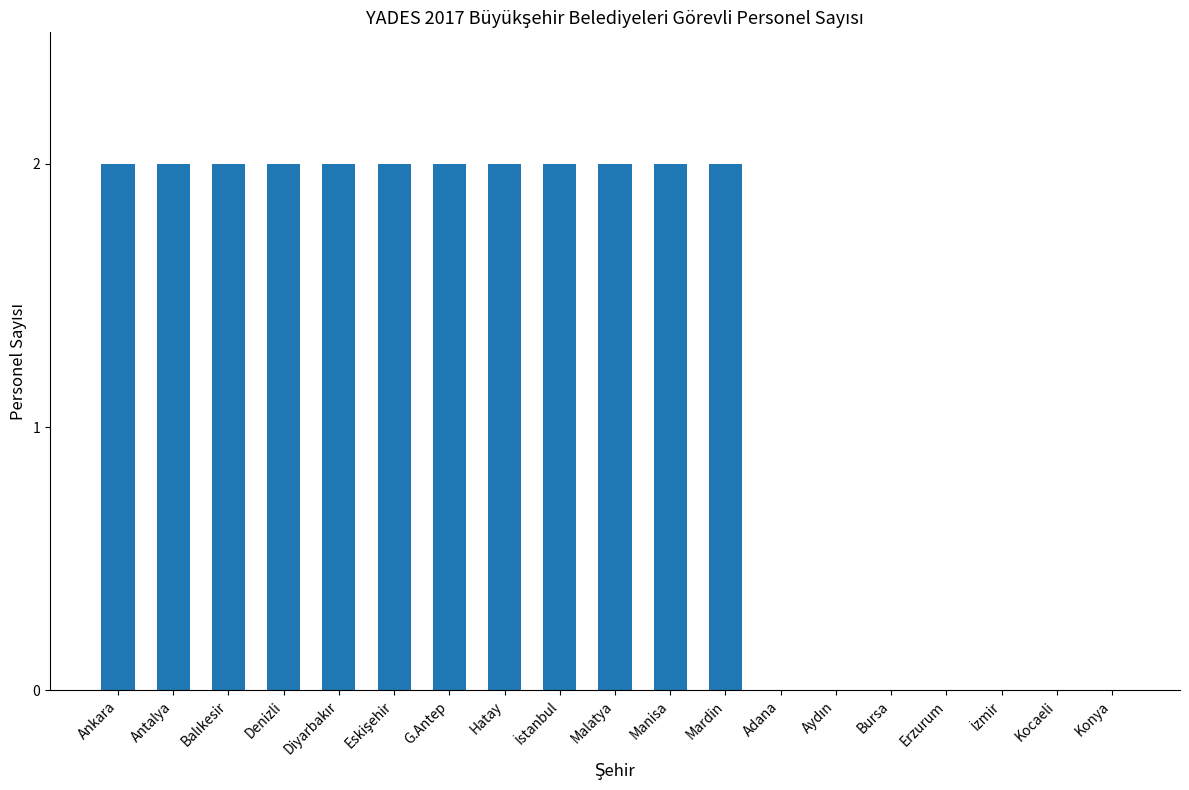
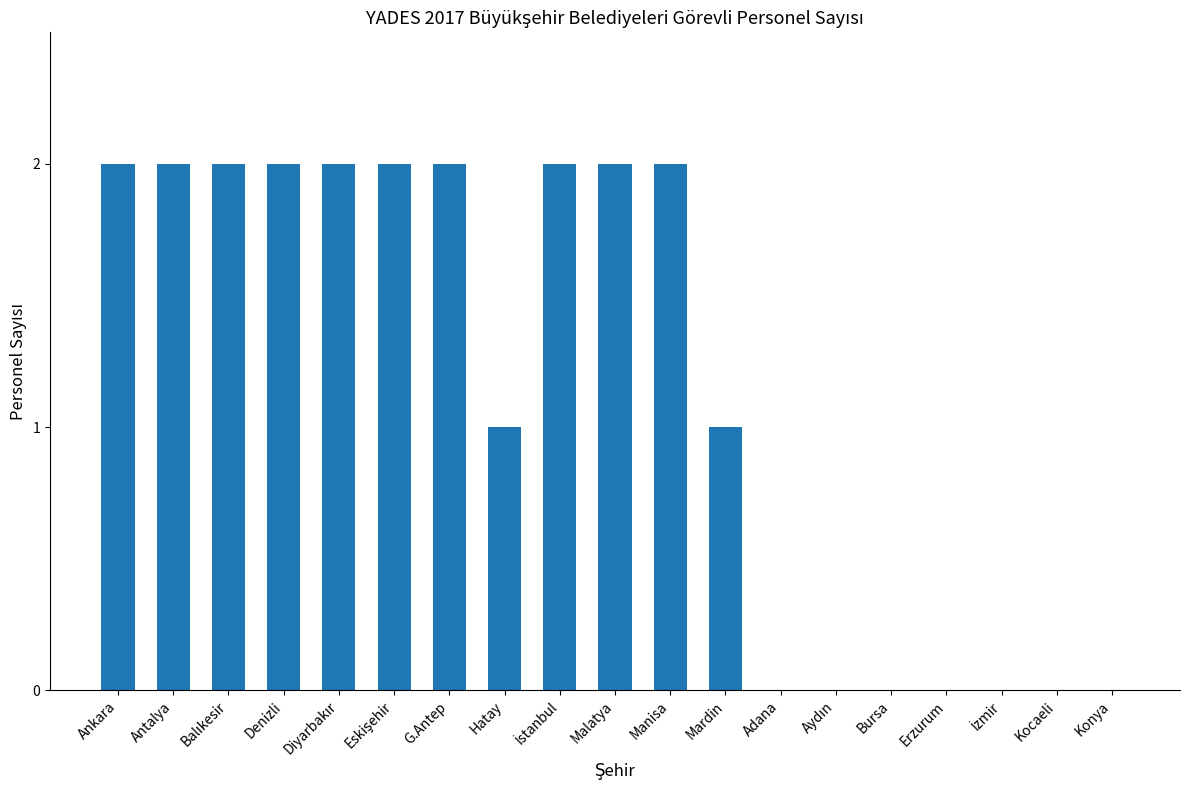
Hatay: 2 -> 1
Mardin: 2 -> 1
